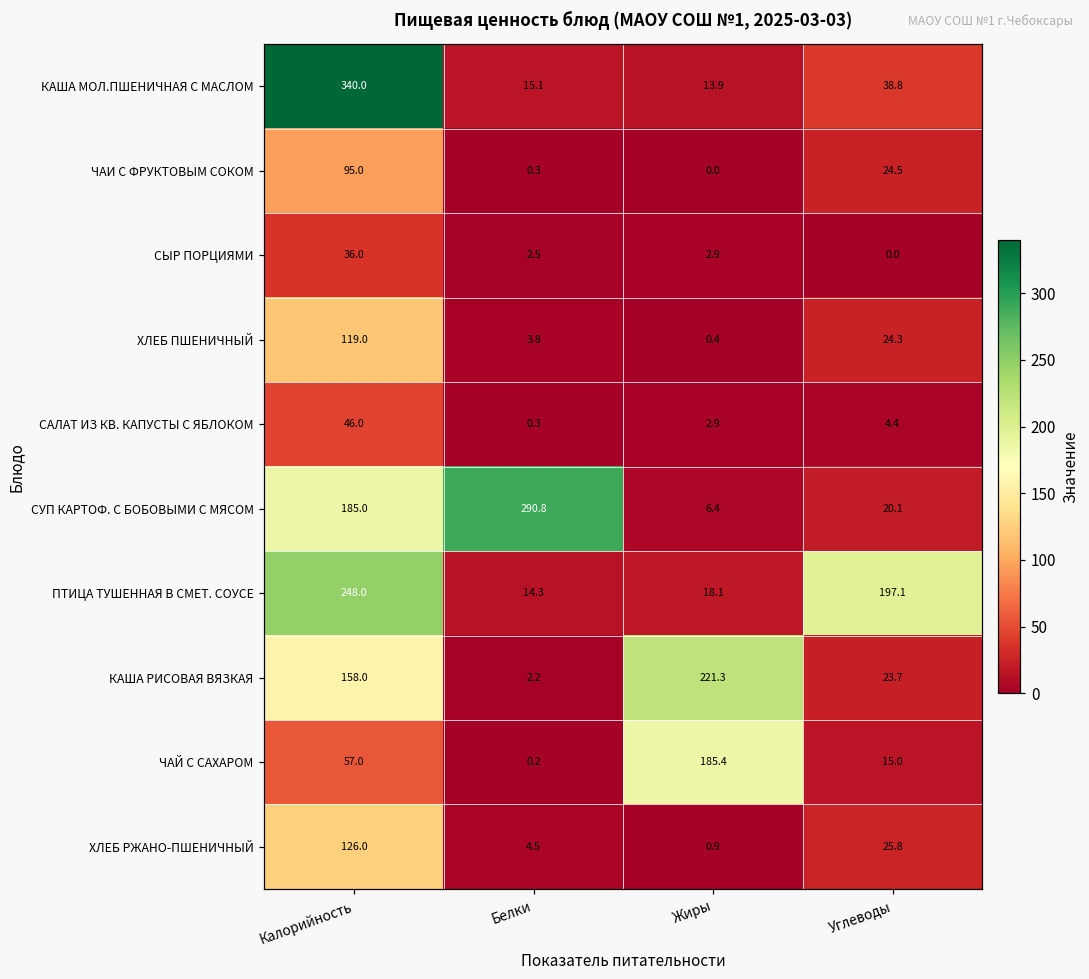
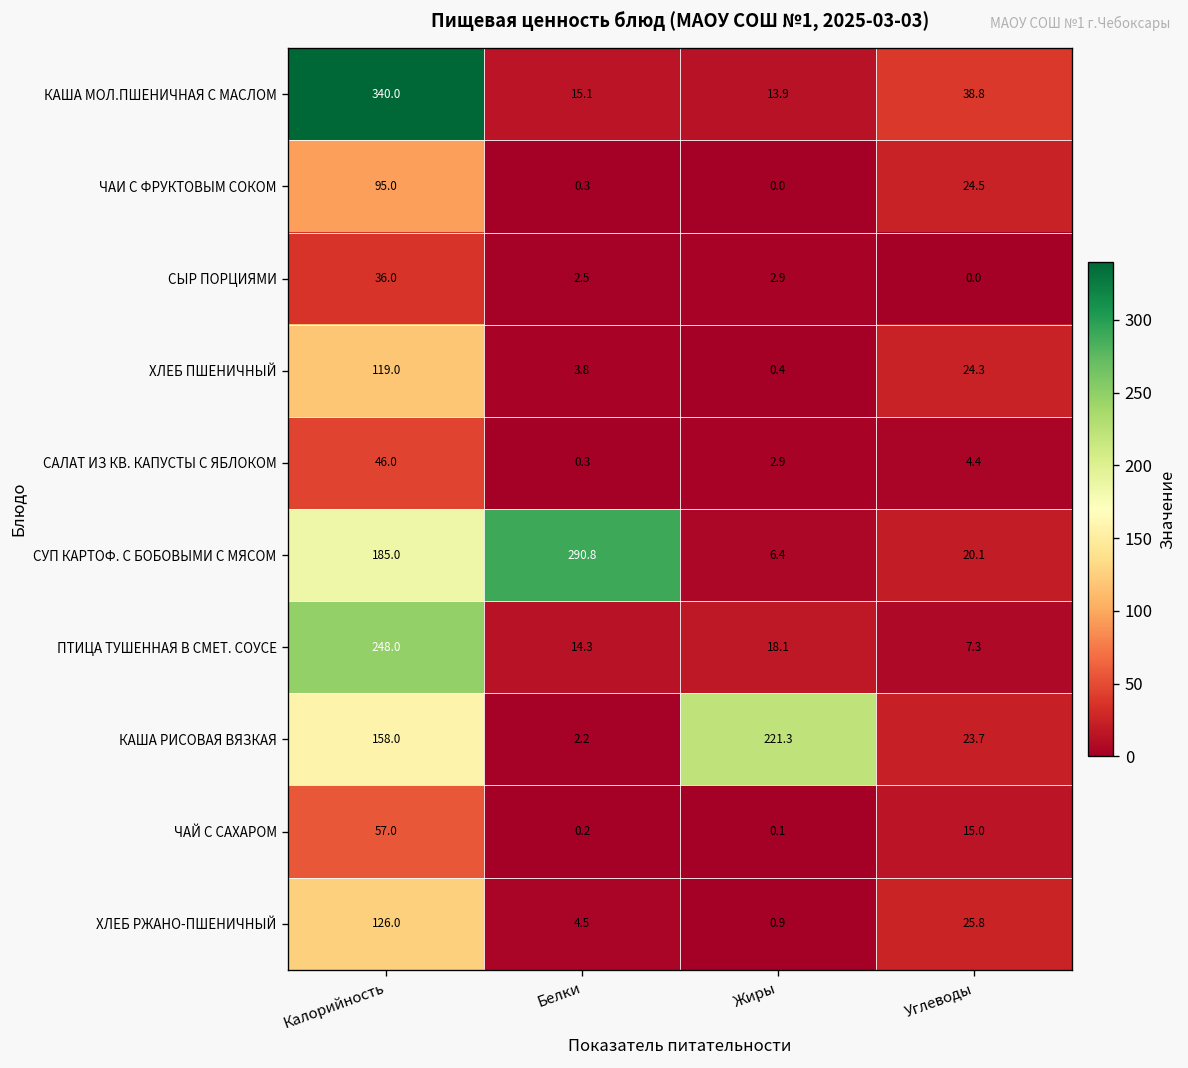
ПТИЦА ТУШЕННАЯ В СМЕТ. СОУСЕ, Углеводы: 197.1 -> 7.3
ЧАЙ С САХАРОМ, Жиры: 185.4 -> 0.1
